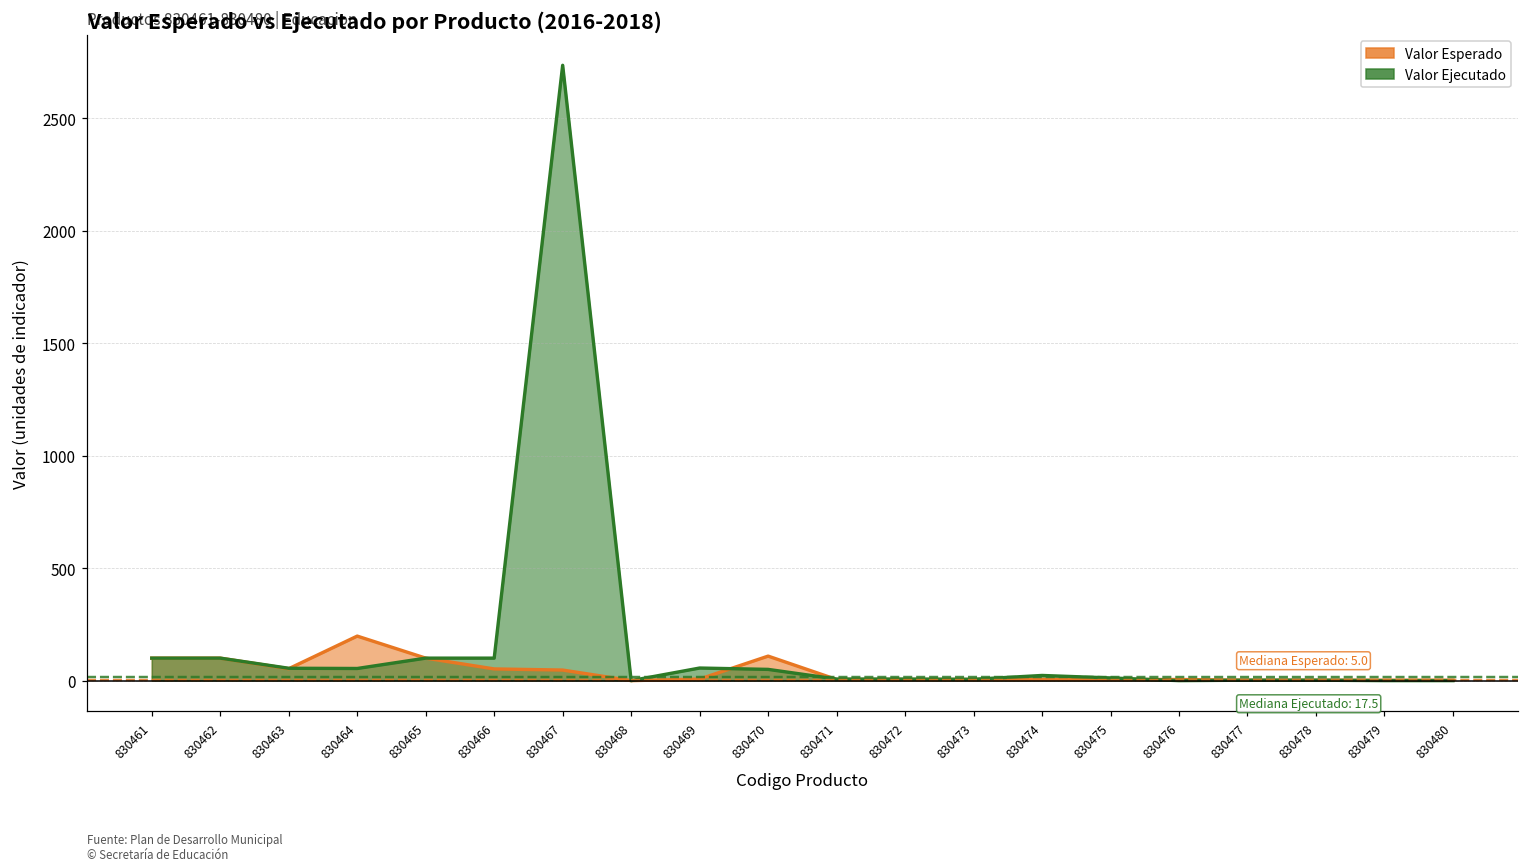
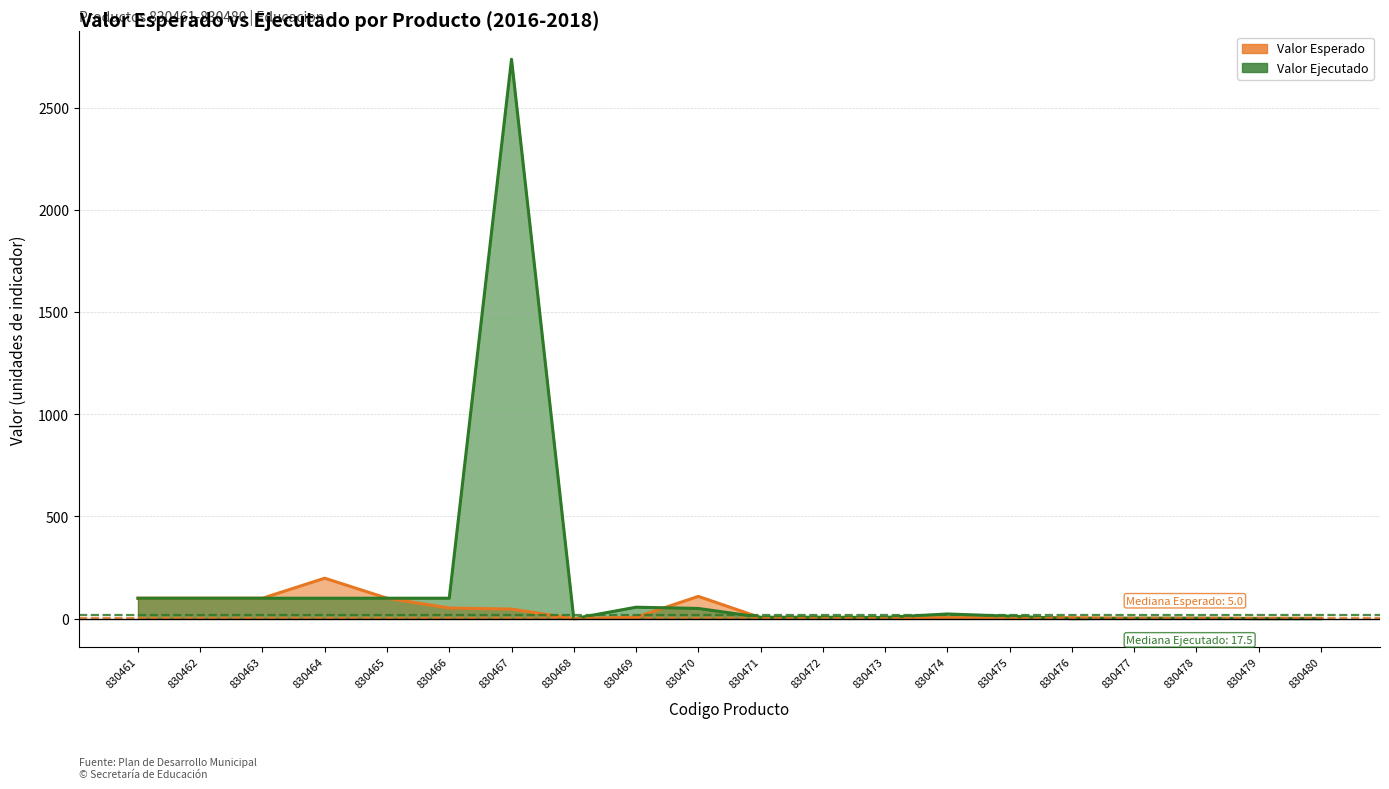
Valor Esperado, 830463: 50 -> 100
Valor Ejecutado, 830463: 60 -> 100
Valor Ejecutado, 830464: 50 -> 100
